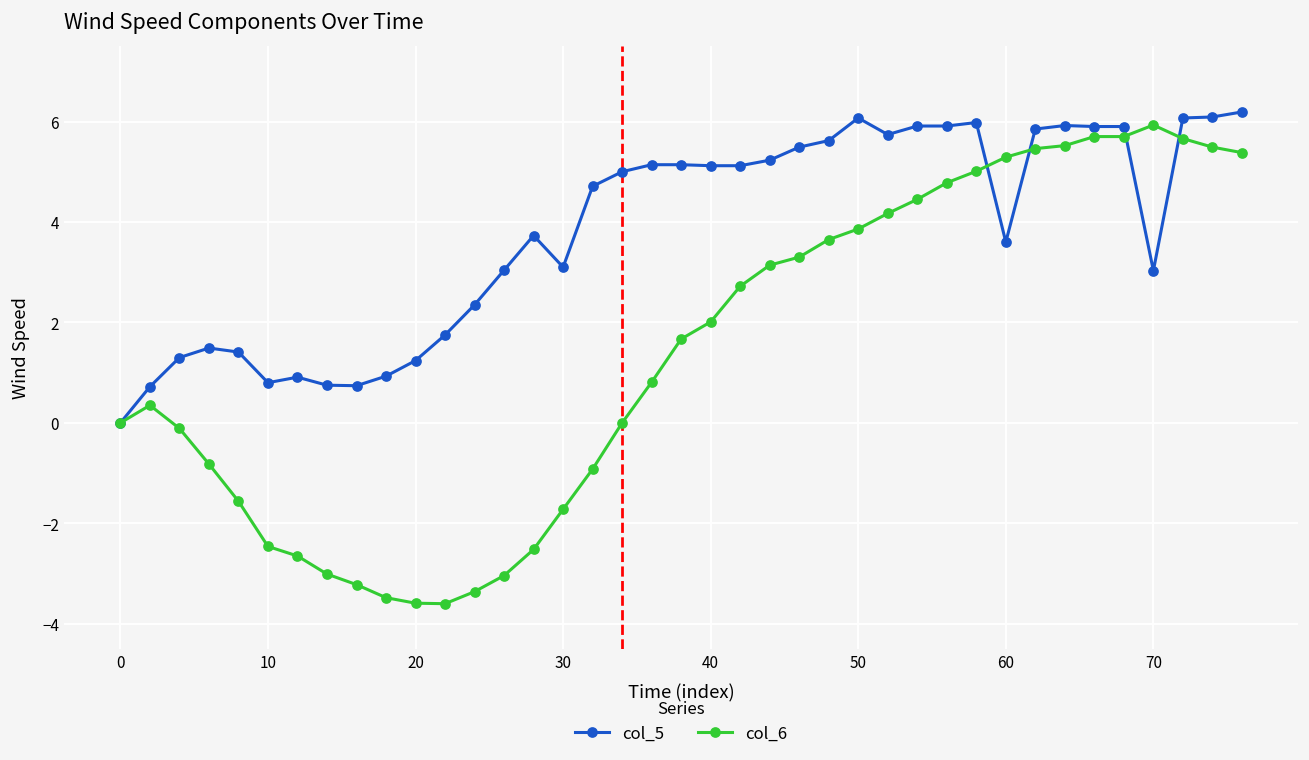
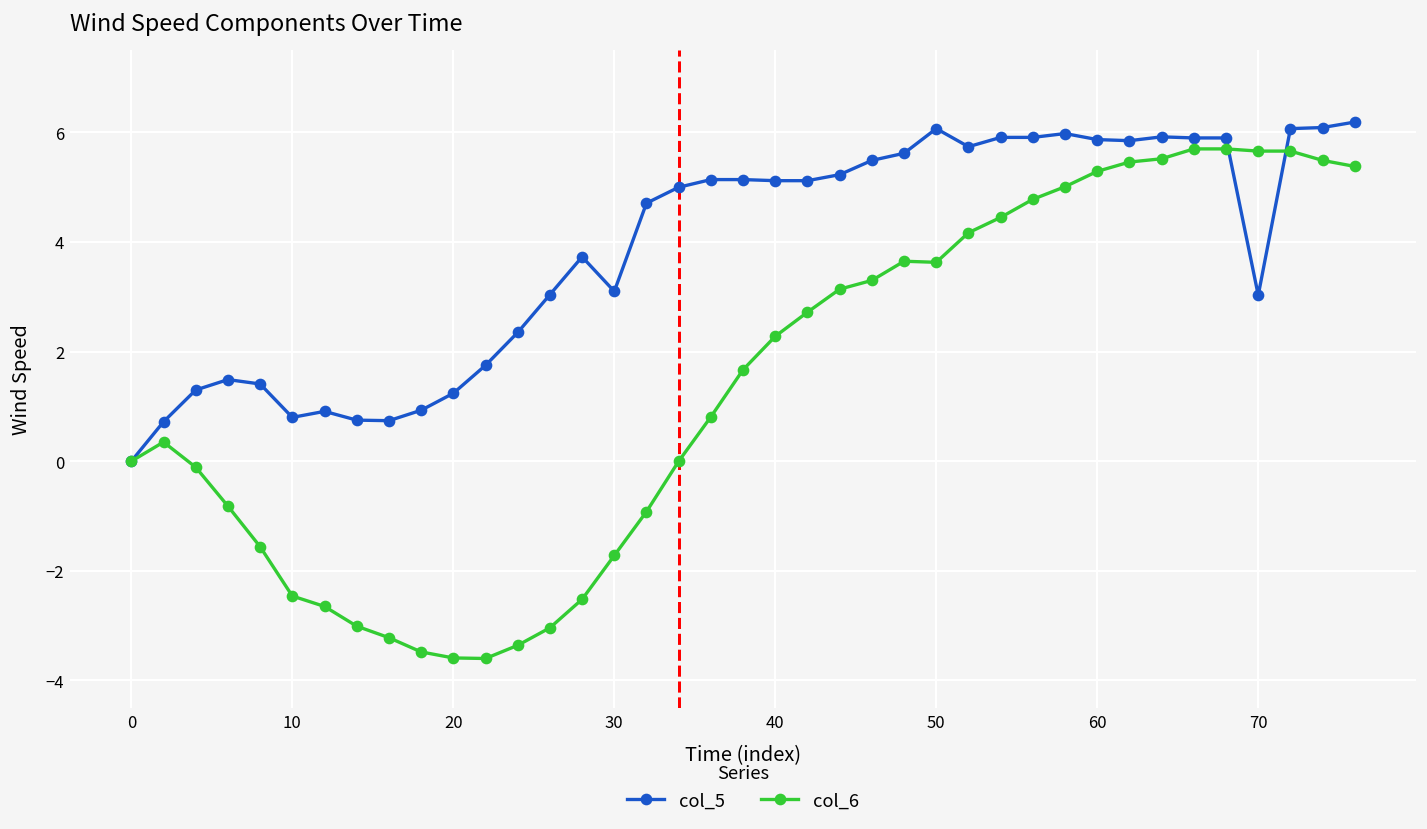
col_6, 40: 2.0 -> 2.3
col_6, 50: 3.9 -> 3.6
col_5, 60: 3.6 -> 5.9
col_6, 70: 5.9 -> 5.7
